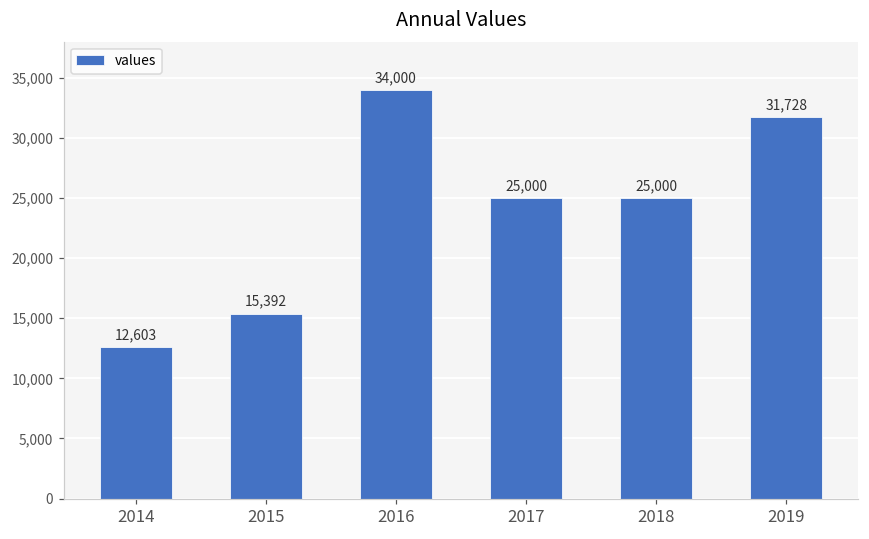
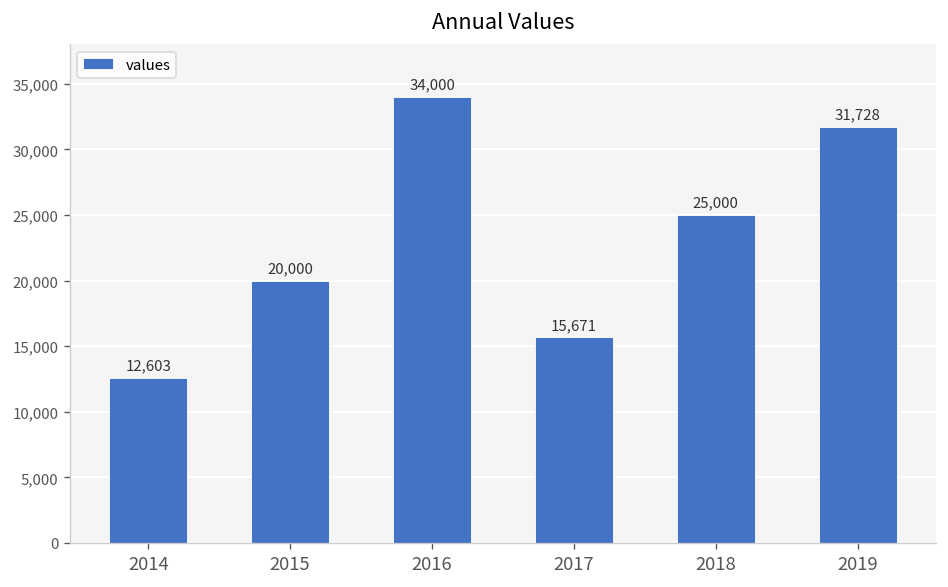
2015: 15,392 -> 20,000
2017: 25,000 -> 15,671
